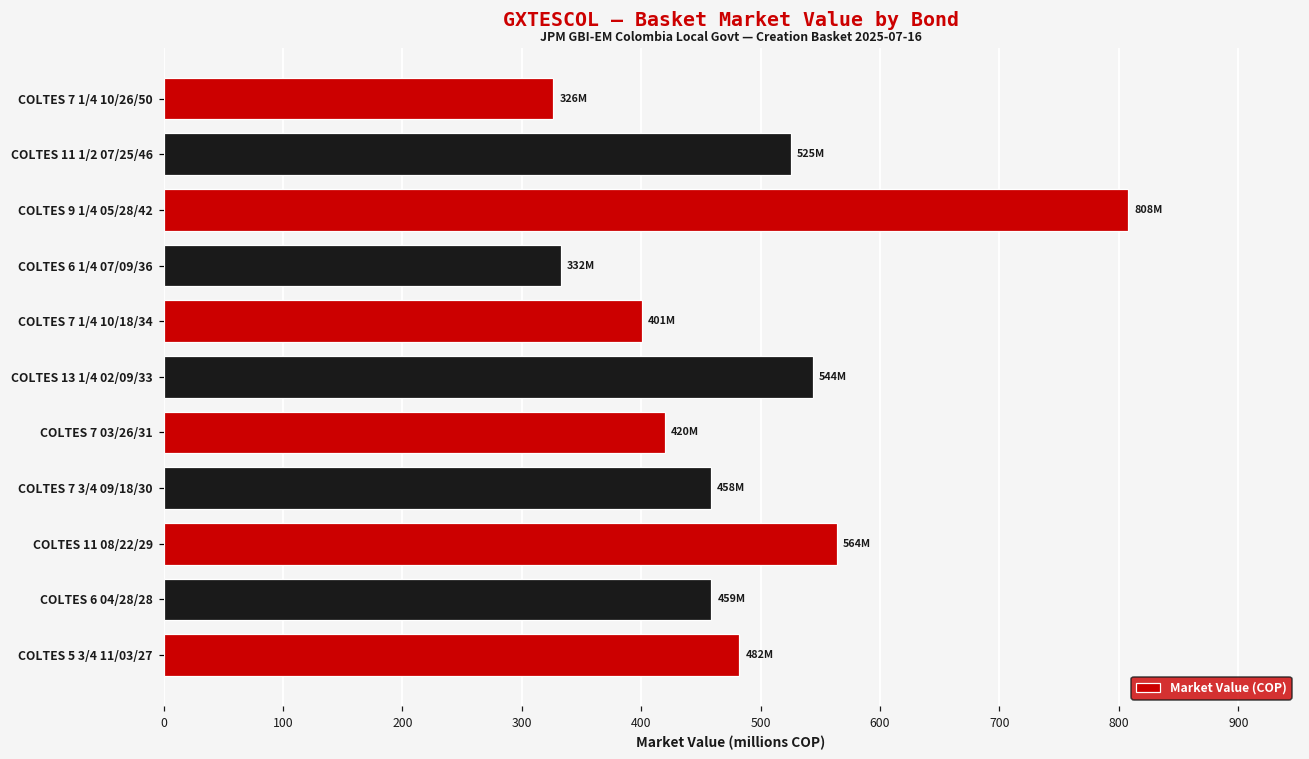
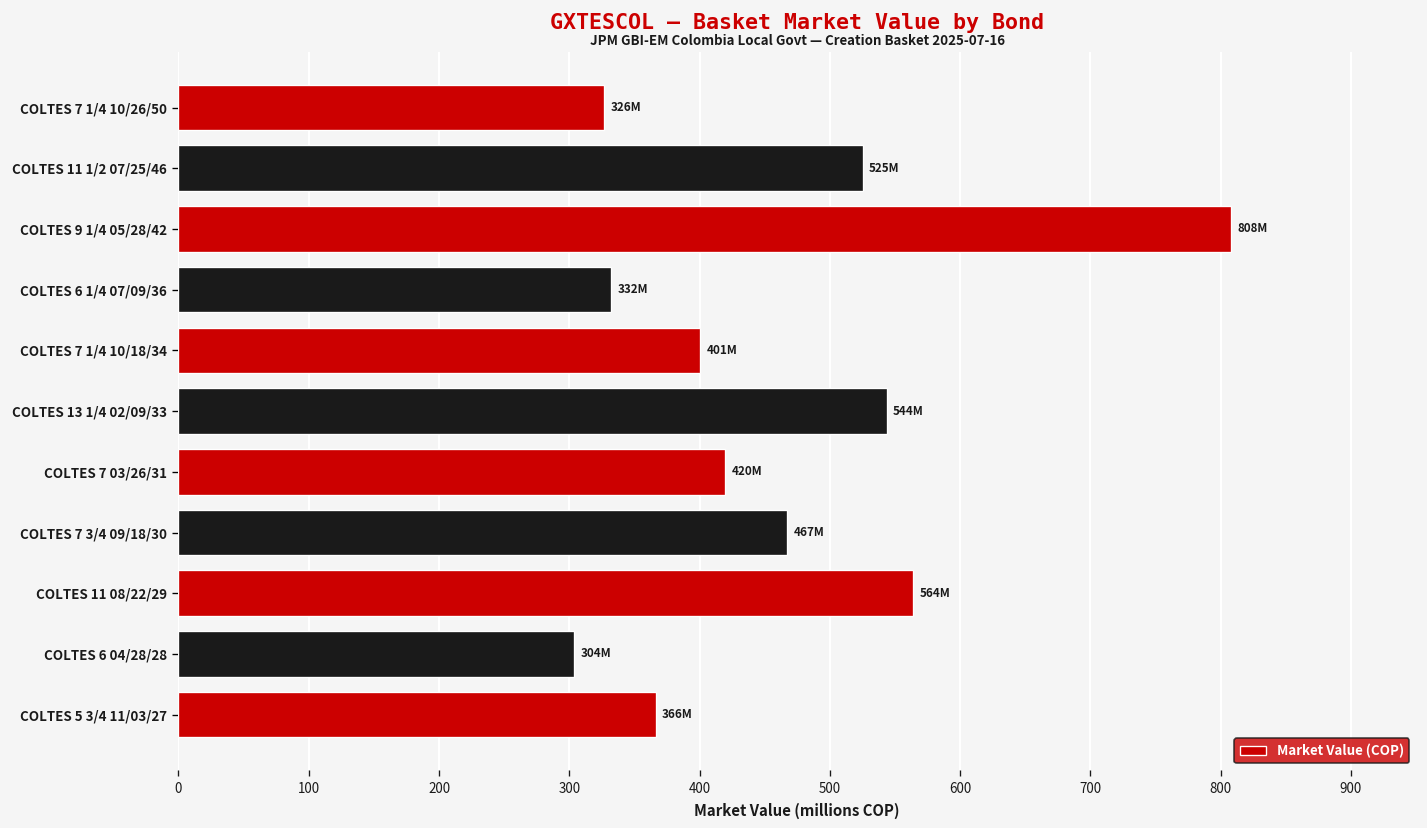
COLTES 7 3/4 09/18/30: 458M -> 467M
COLTES 6 04/28/28: 459M -> 304M
COLTES 5 3/4 11/03/27: 482M -> 366M
